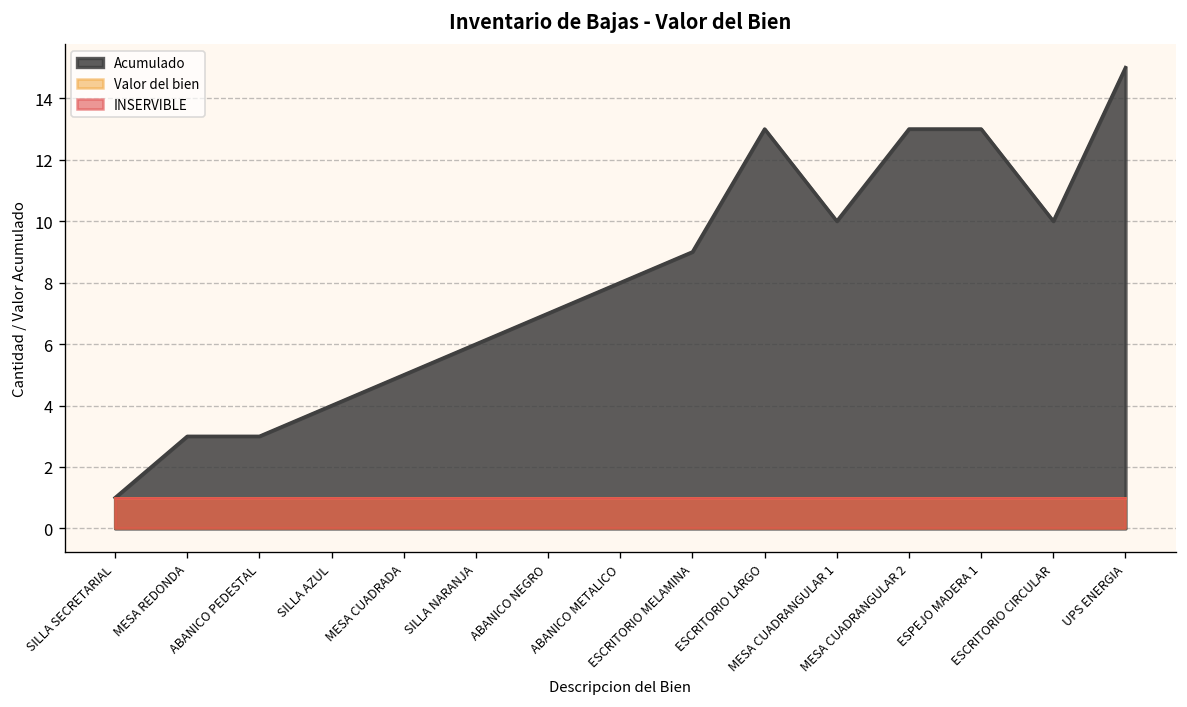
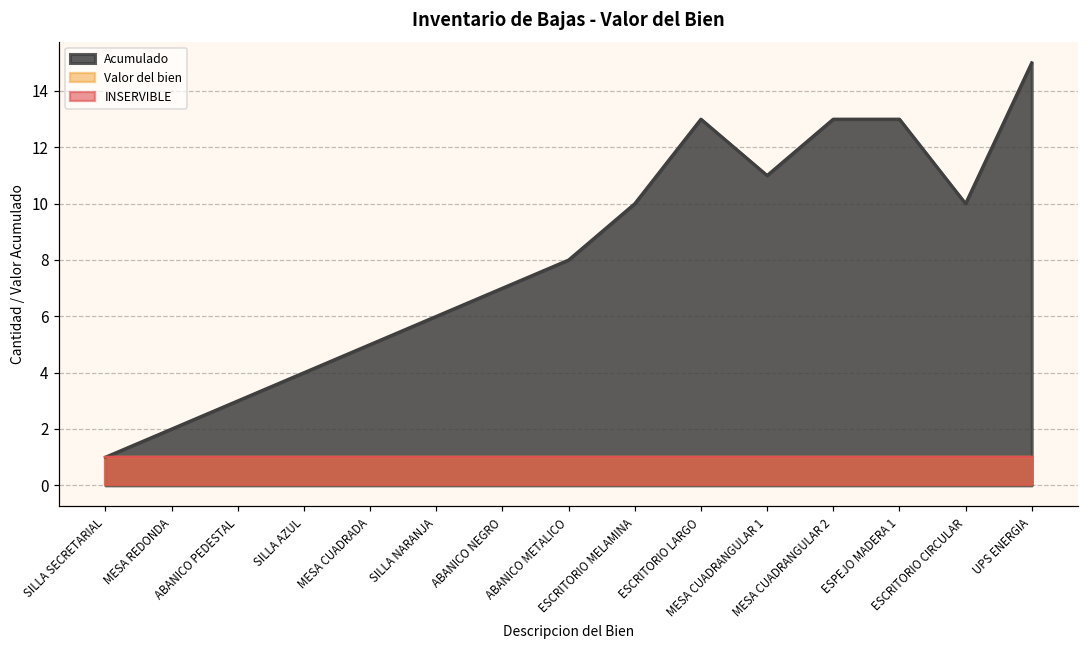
Acumulado, MESA REDONDA: 3 -> 2
Acumulado, ESCRITORIO MELAMINA: 9 -> 10
Acumulado, MESA CUADRANGULAR 1: 10 -> 11
